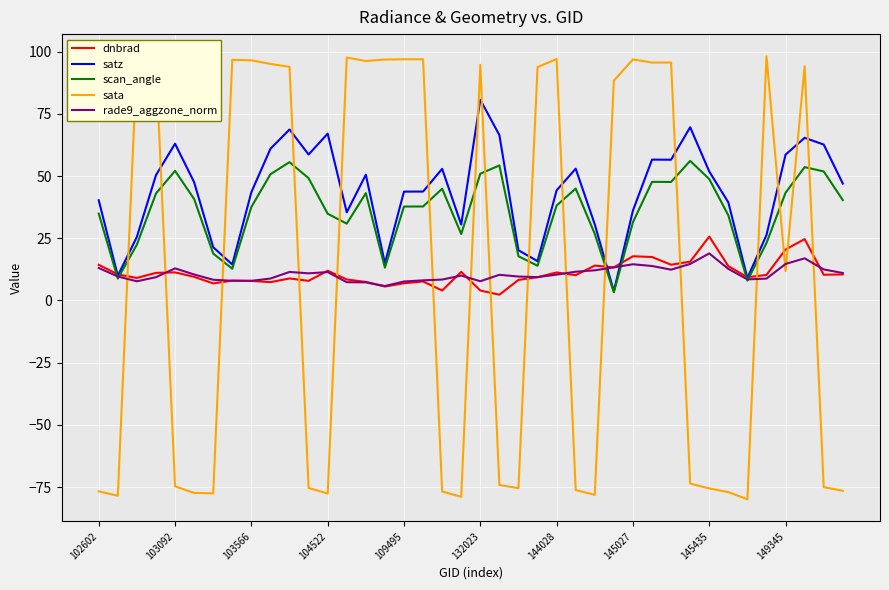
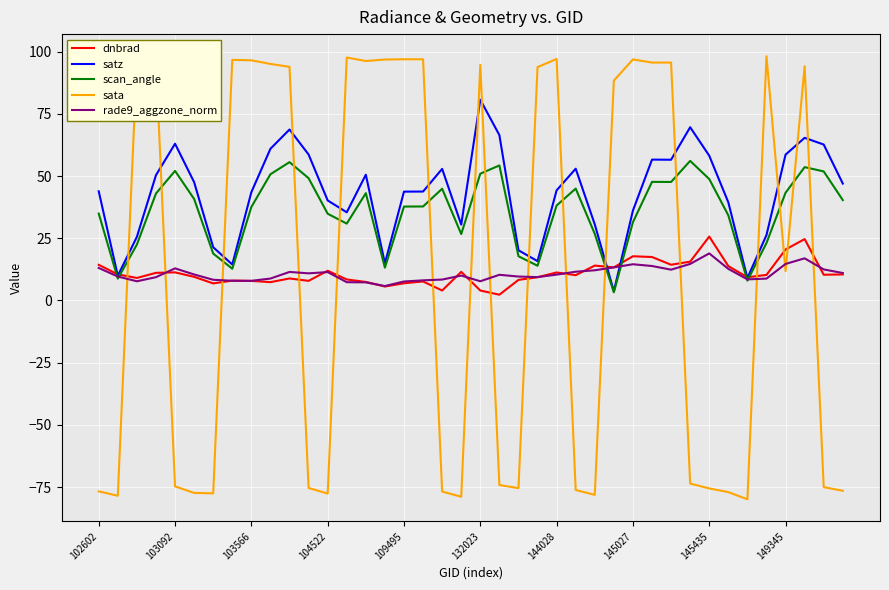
satz, 102602: 40 -> 44
satz, 104522: 67 -> 40
satz, 145435: 52 -> 58
